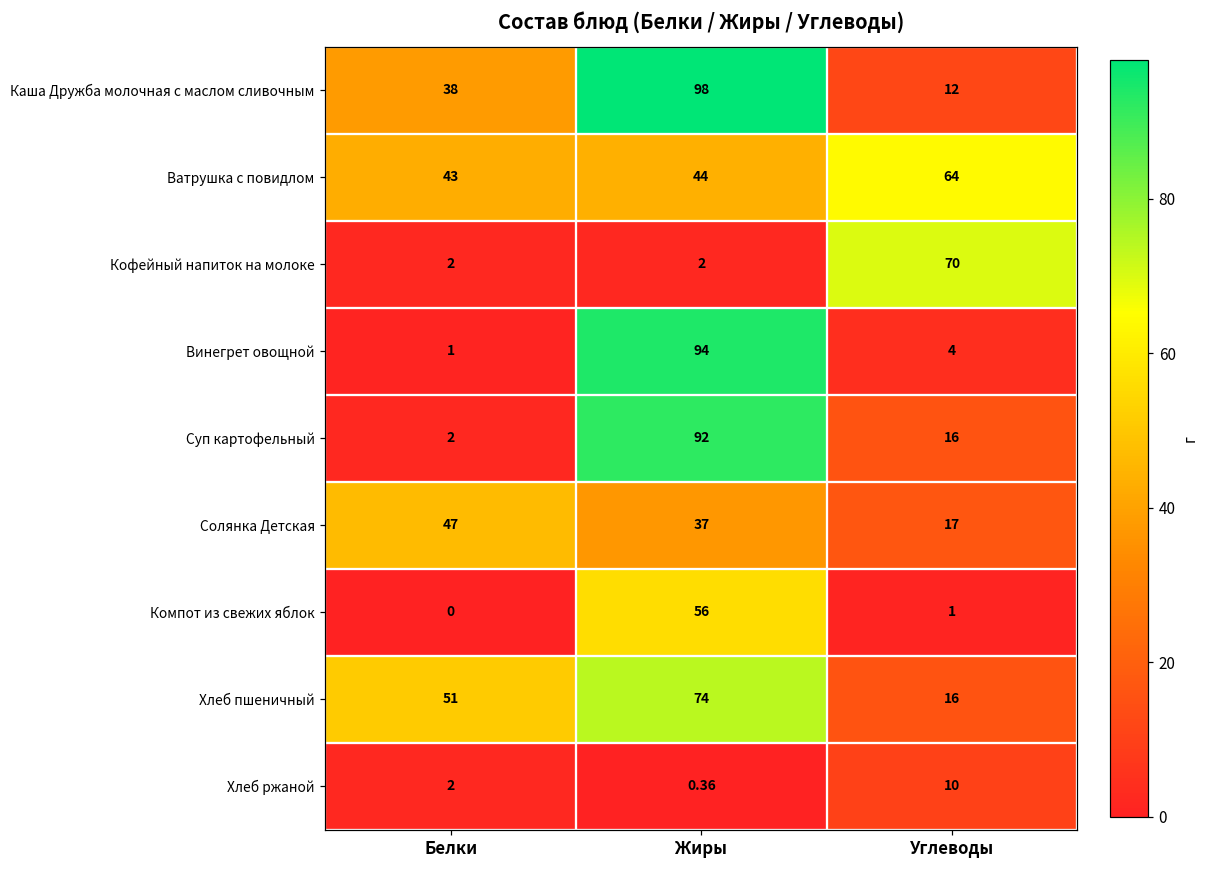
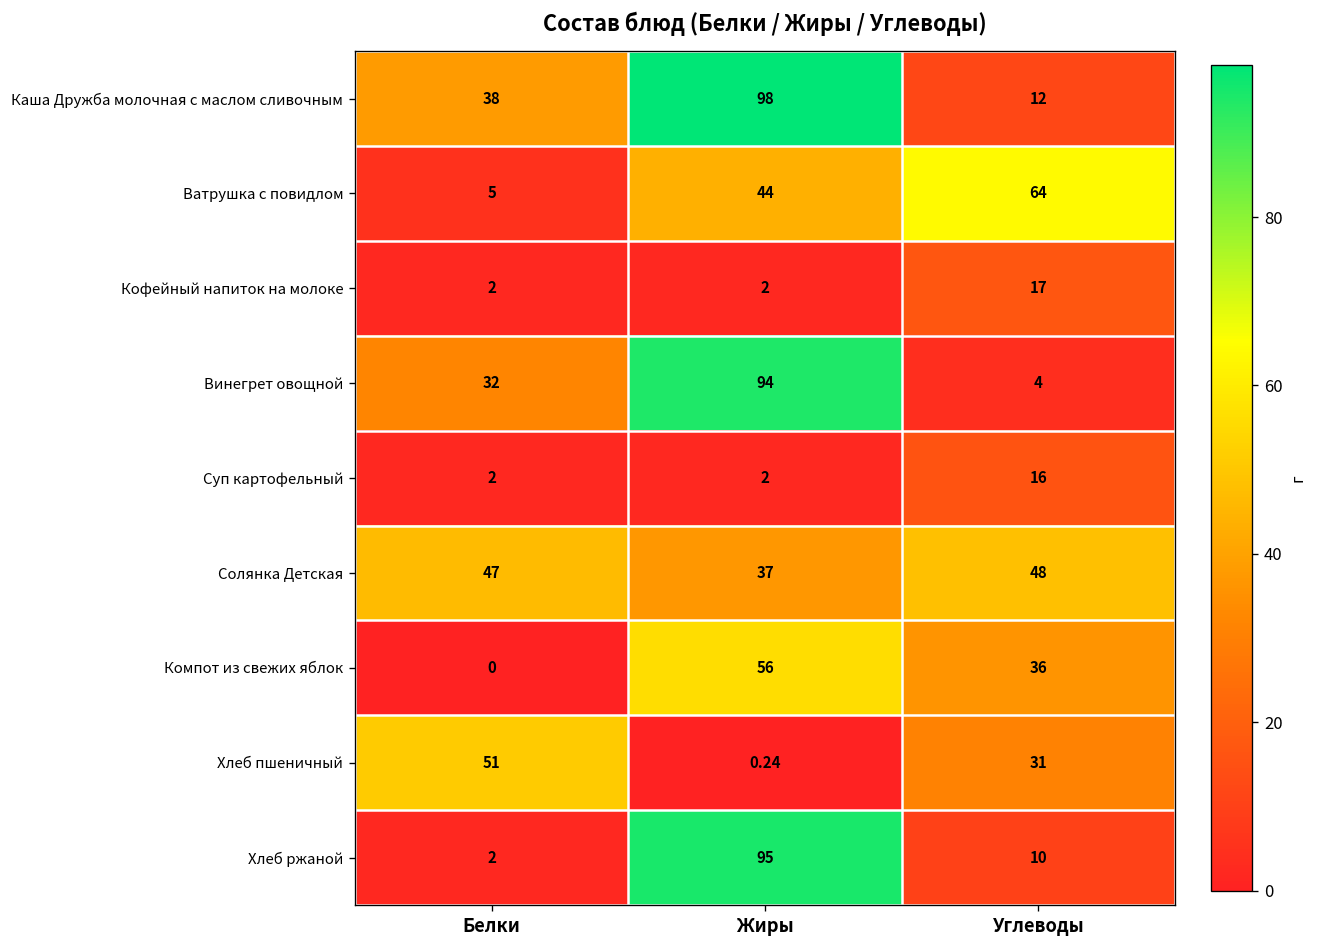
Ватрушка с повидлом, Белки: 43 -> 5
Кофейный напиток на молоке, Углеводы: 70 -> 17
Винегрет овощной, Белки: 1 -> 32
Суп картофельный, Жиры: 92 -> 2
Солянка Детская, Углеводы: 17 -> 48
Компот из свежих яблок, Углеводы: 1 -> 36
Хлеб пшеничный, Жиры: 74 -> 0.24
Хлеб пшеничный, Углеводы: 16 -> 31
Хлеб ржаной, Жиры: 0.36 -> 95
